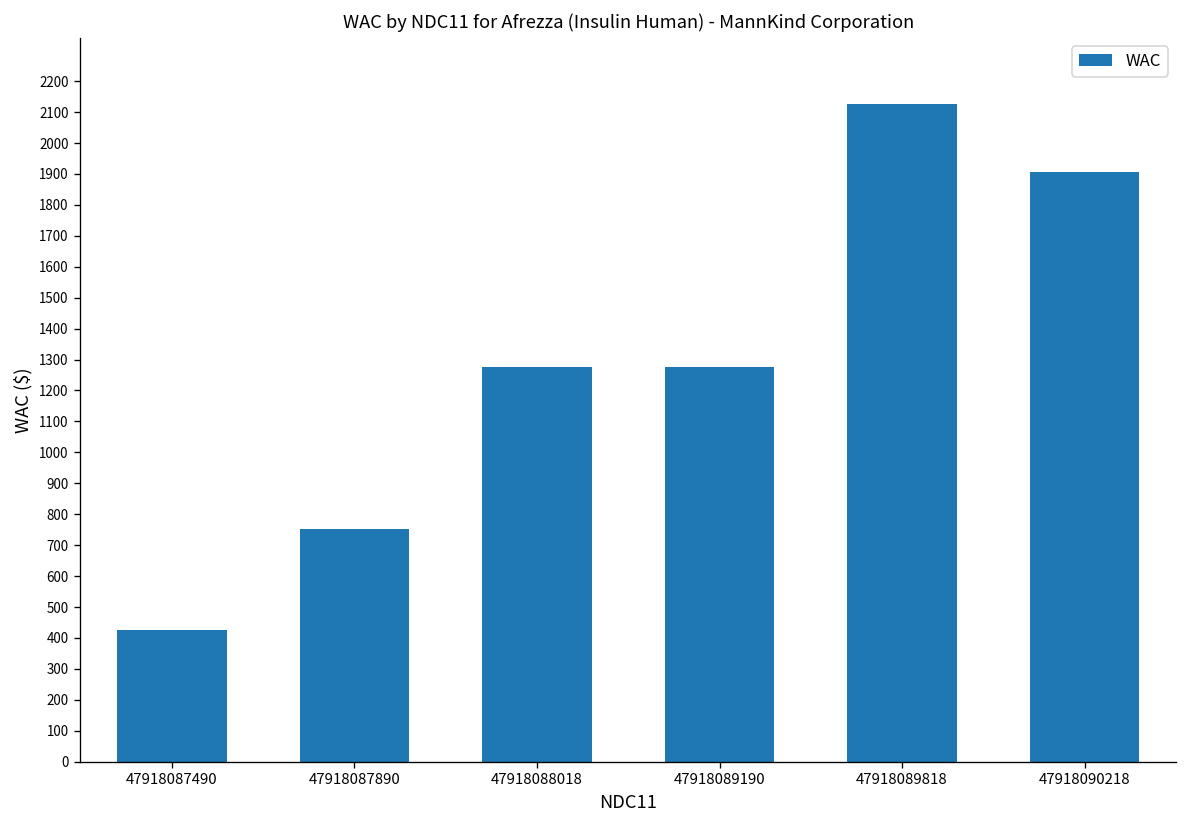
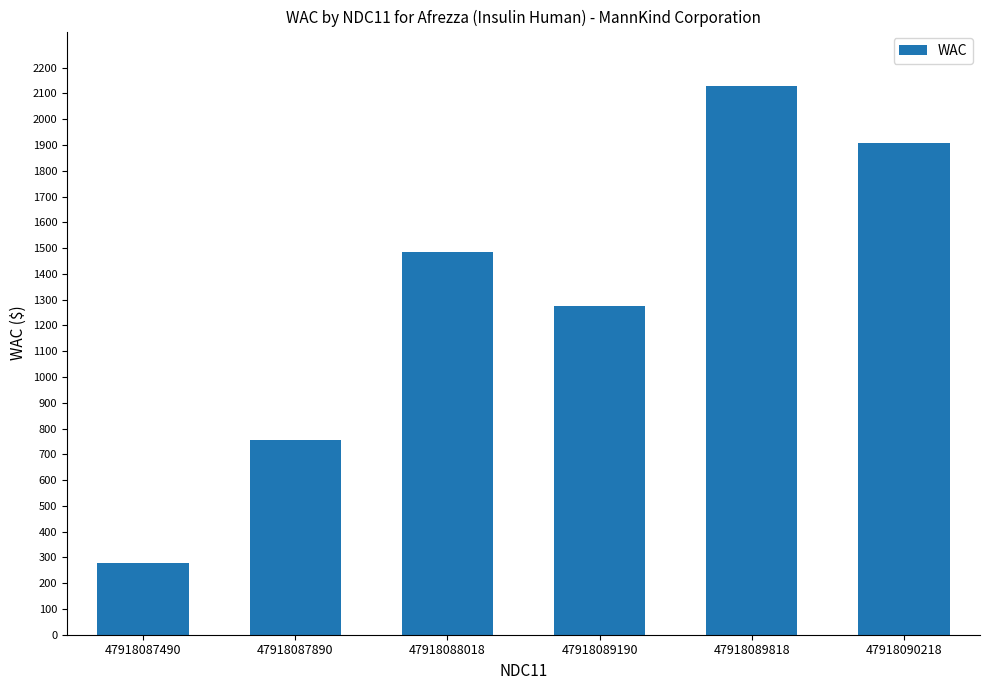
47918087490: 430 -> 280
47918088018: 1280 -> 1480
